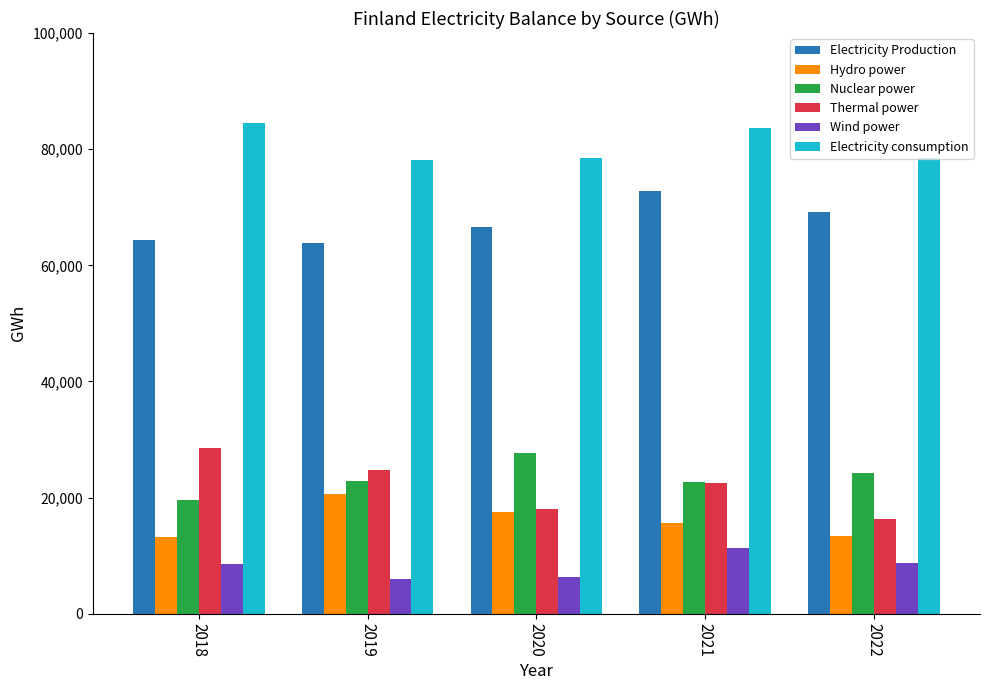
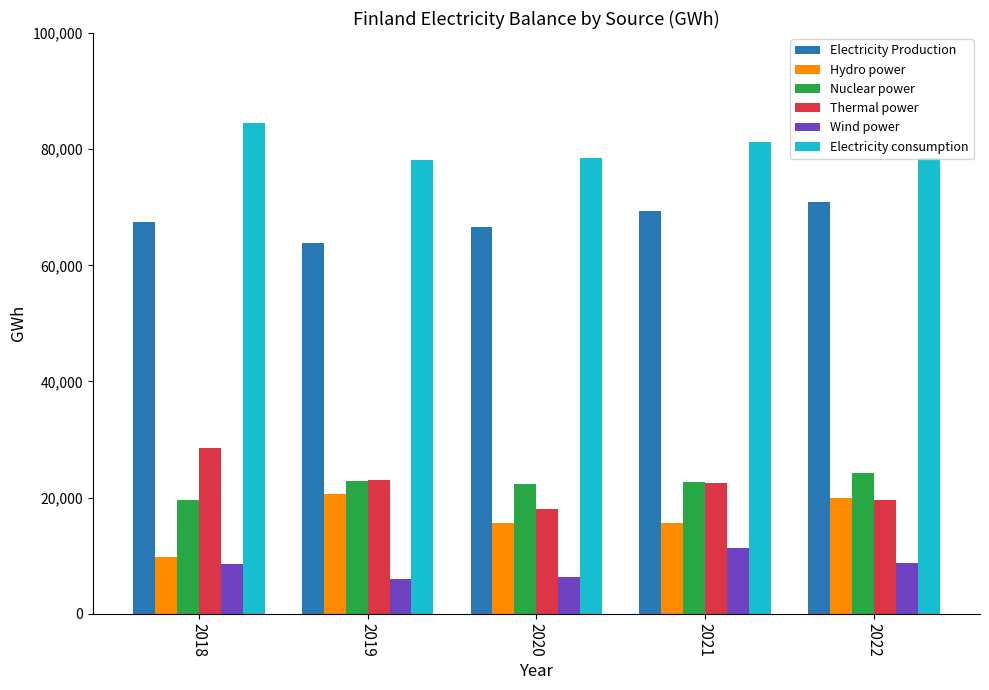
Electricity Production, 2018: 64,000 -> 68,000
Hydro power, 2018: 13,000 -> 10,000
Thermal power, 2019: 25,000 -> 23,000
Hydro power, 2020: 17,000 -> 16,000
Nuclear power, 2020: 28,000 -> 22,000
Electricity Production, 2021: 73,000 -> 69,000
Electricity consumption, 2021: 84,000 -> 81,000
Electricity Production, 2022: 69,000 -> 71,000
Hydro power, 2022: 13,000 -> 20,000
Thermal power, 2022: 16,000 -> 20,000
